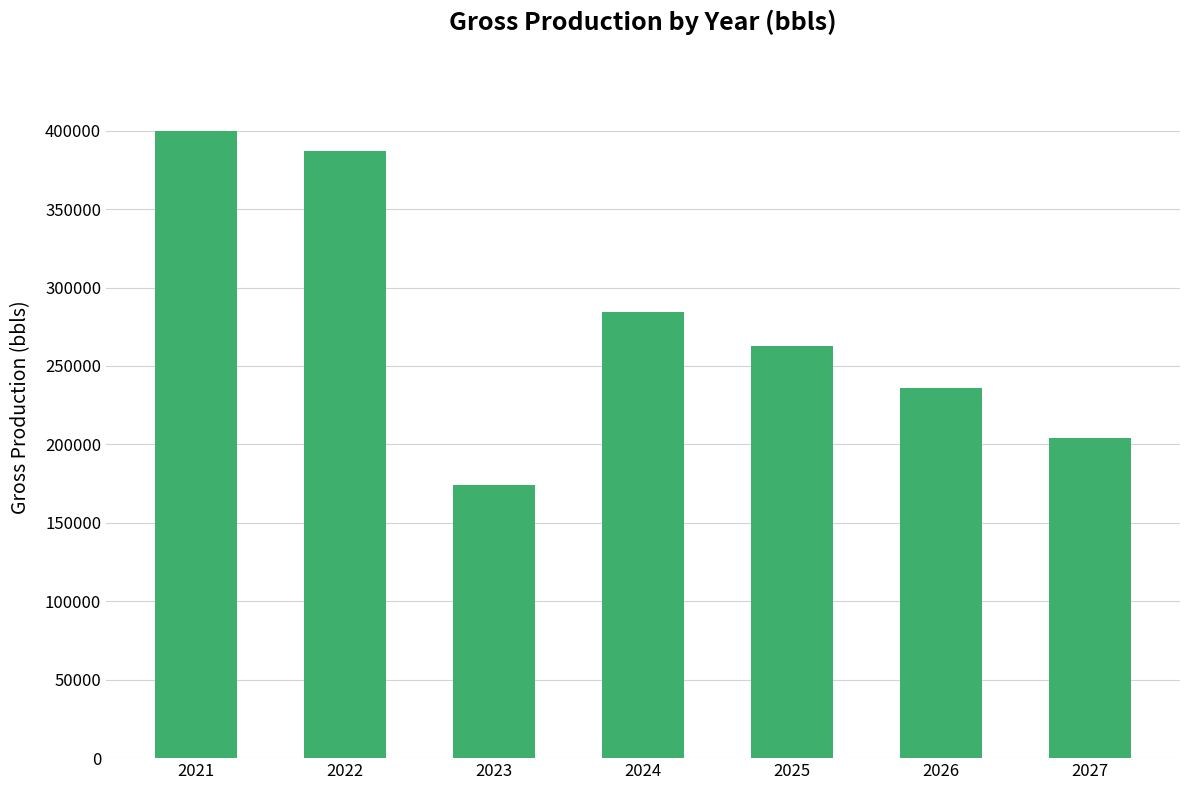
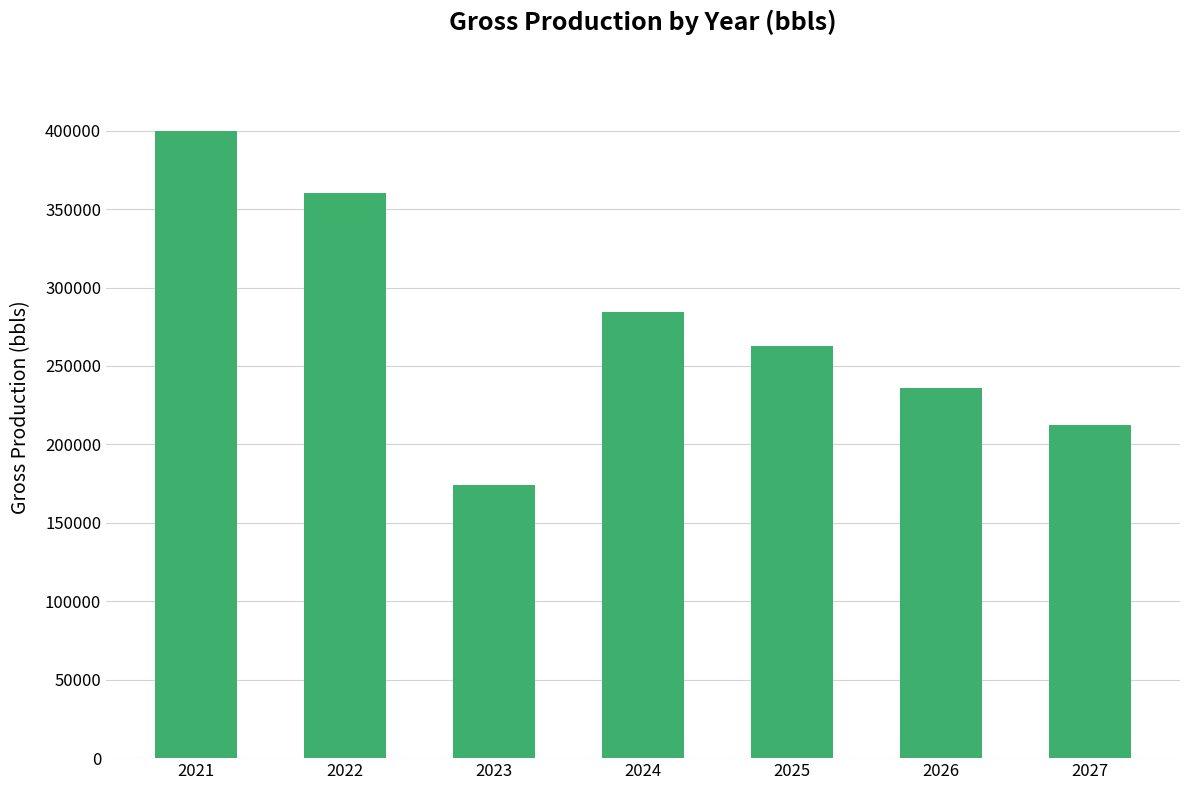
2022: 387000 -> 360000
2027: 204000 -> 213000
